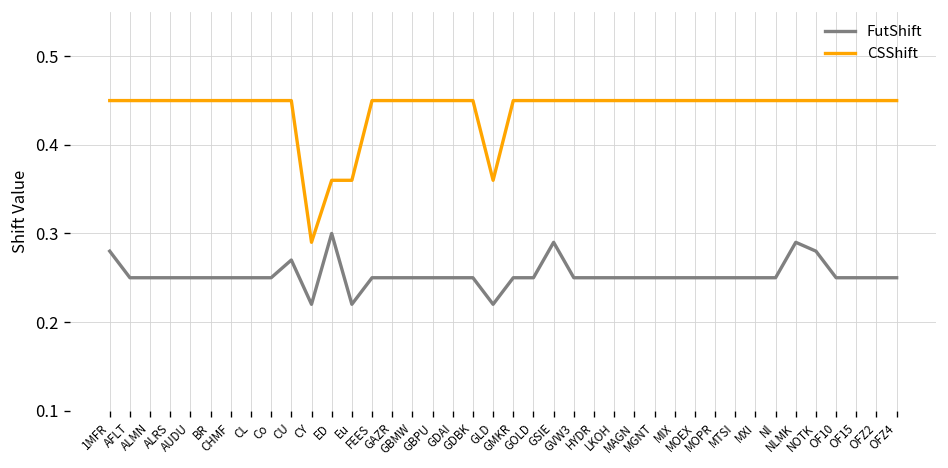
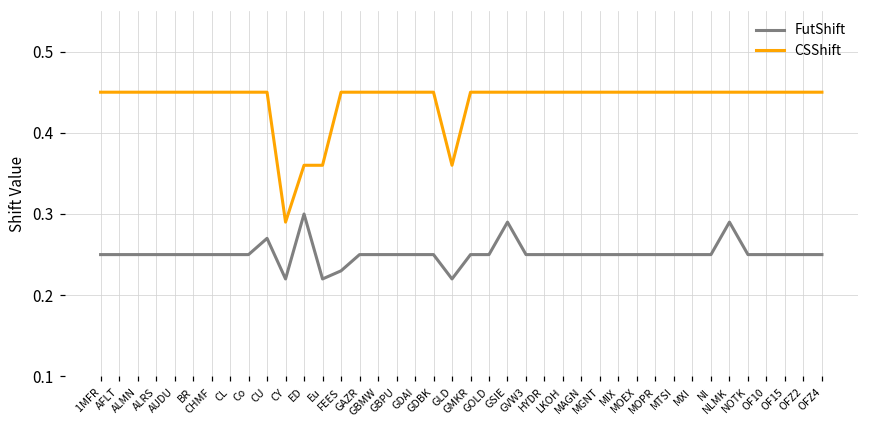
FutShift, 1MFR: 0.28 -> 0.25
FutShift, FEES: 0.25 -> 0.23
FutShift, NOTK: 0.28 -> 0.25
